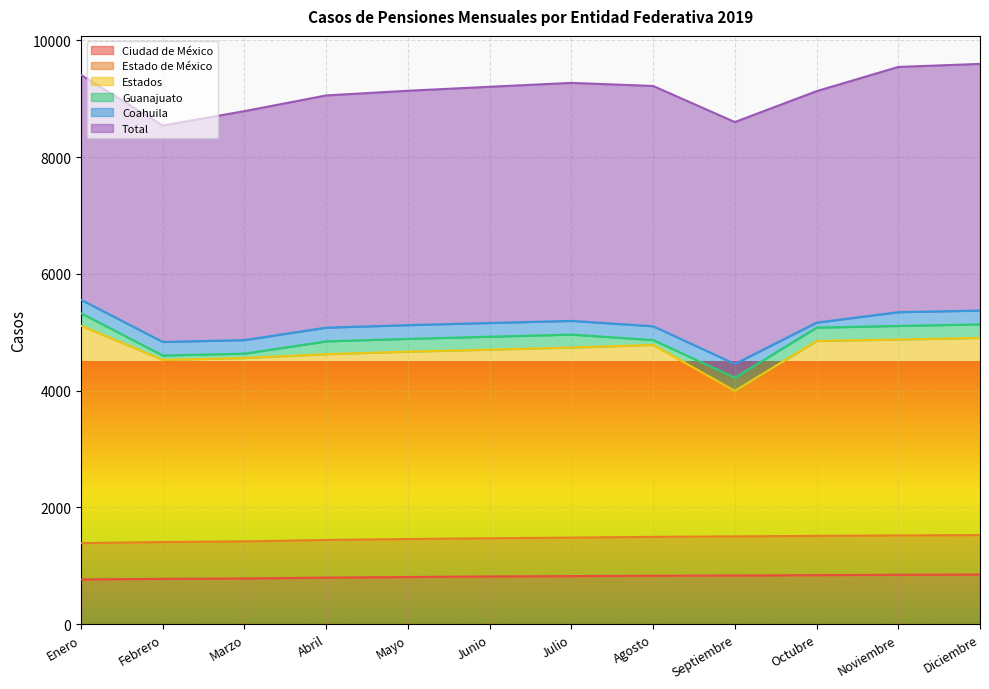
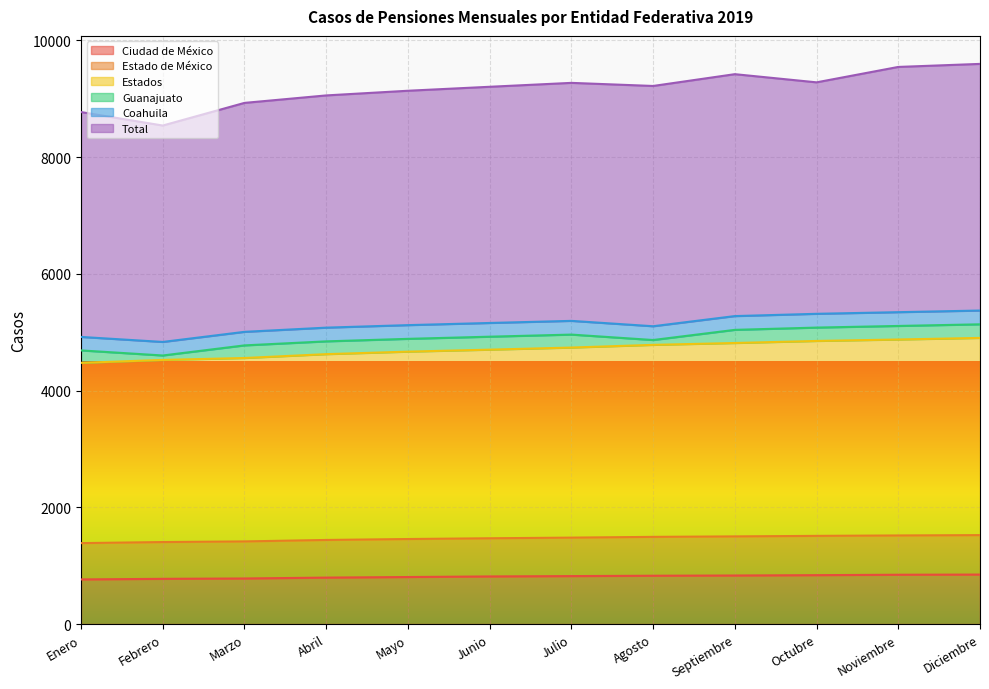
Estados, Enero: 3700 -> 3100
Guanajuato, Marzo: 100 -> 200
Estados, Septiembre: 2500 -> 3300
Coahuila, Octubre: 100 -> 200
